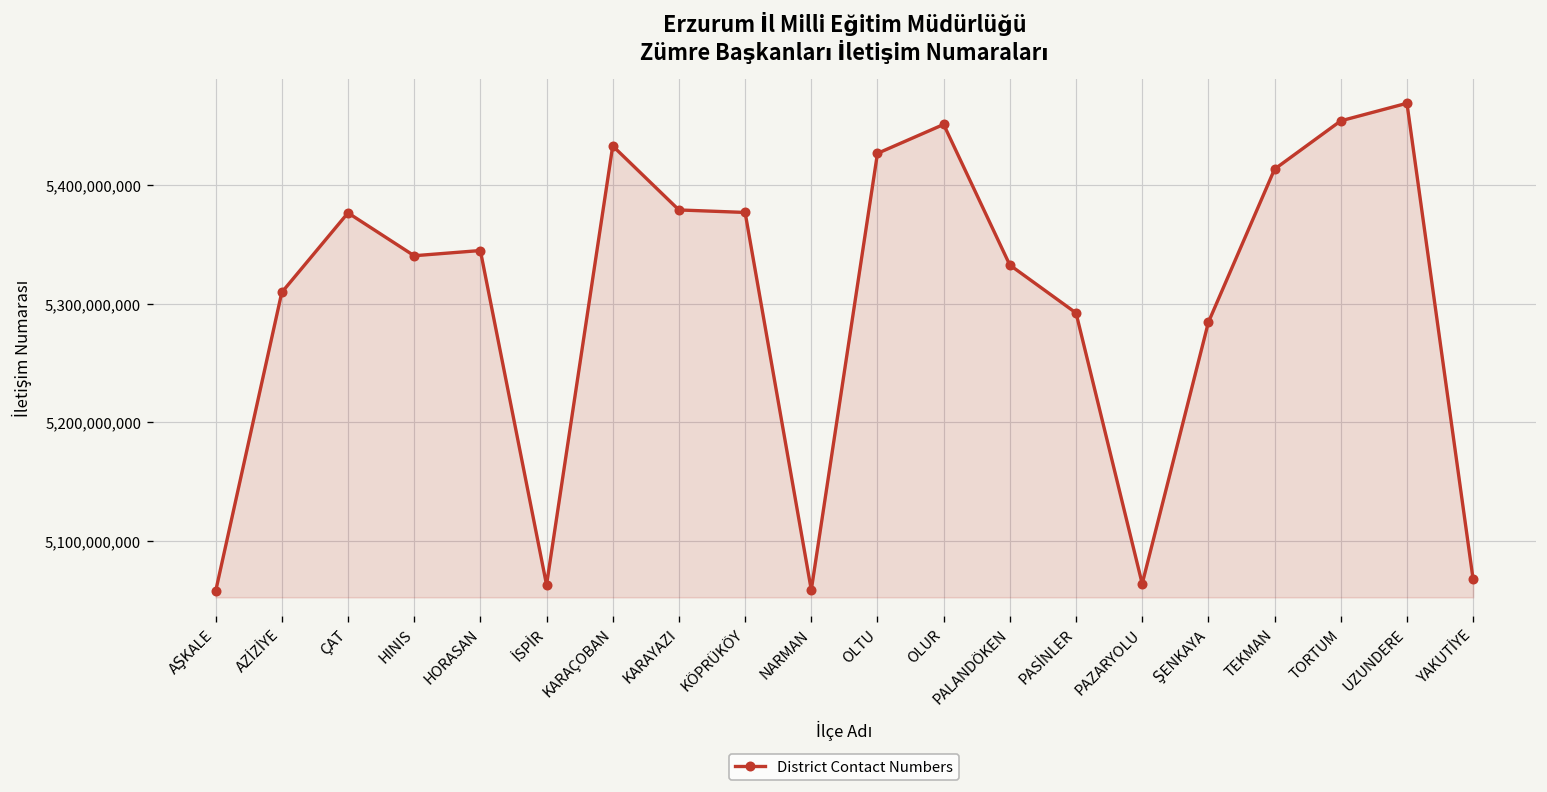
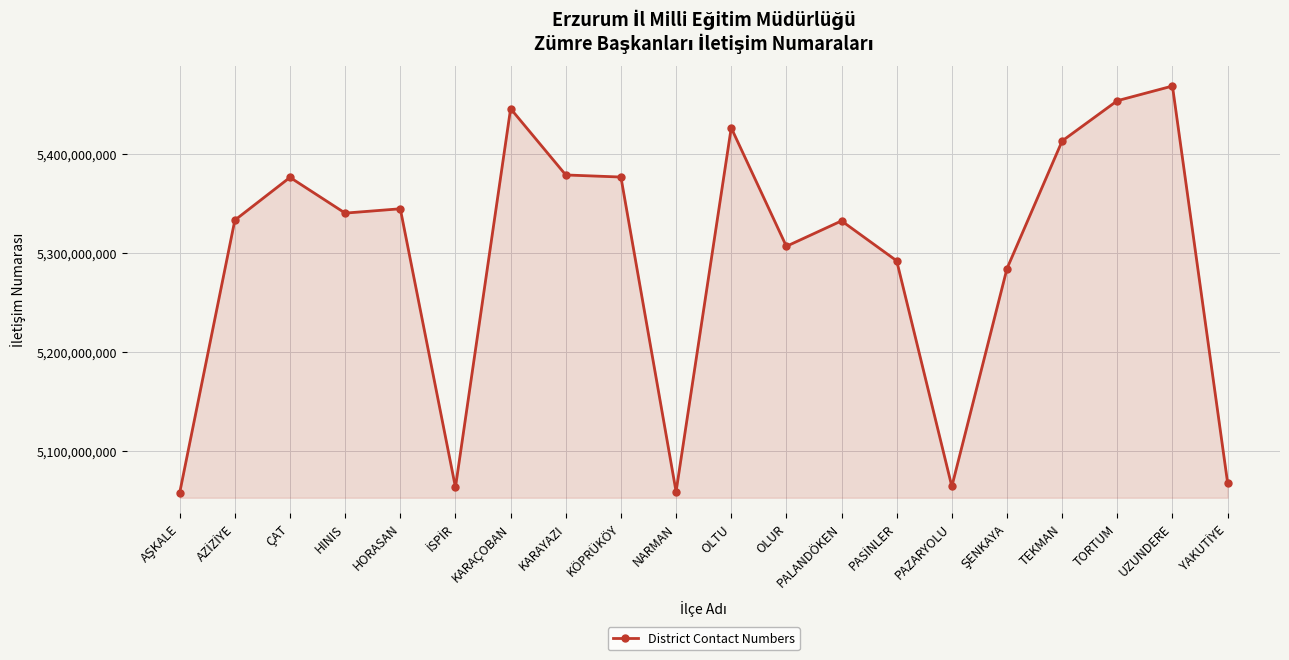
AZİZİYE: 5,310,000,000 -> 5,330,000,000
KARAÇOBAN: 5,430,000,000 -> 5,450,000,000
OLUR: 5,450,000,000 -> 5,310,000,000
